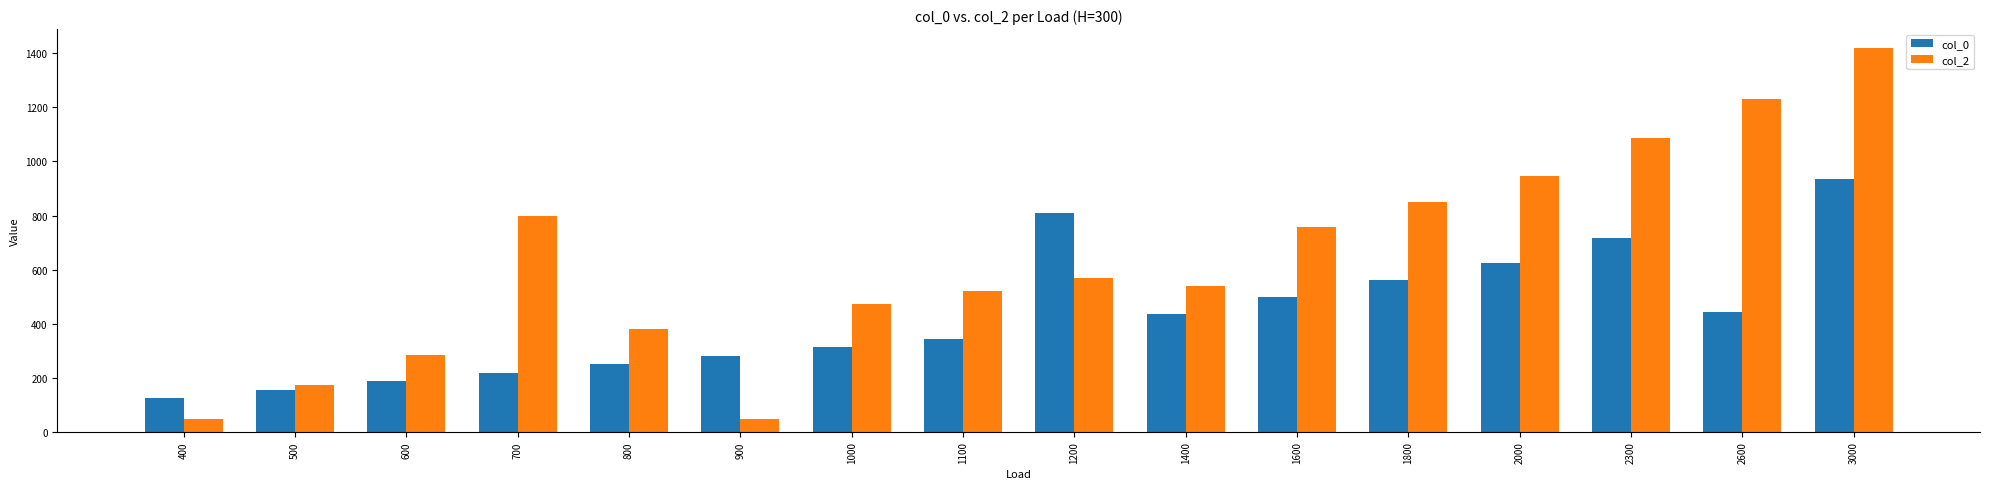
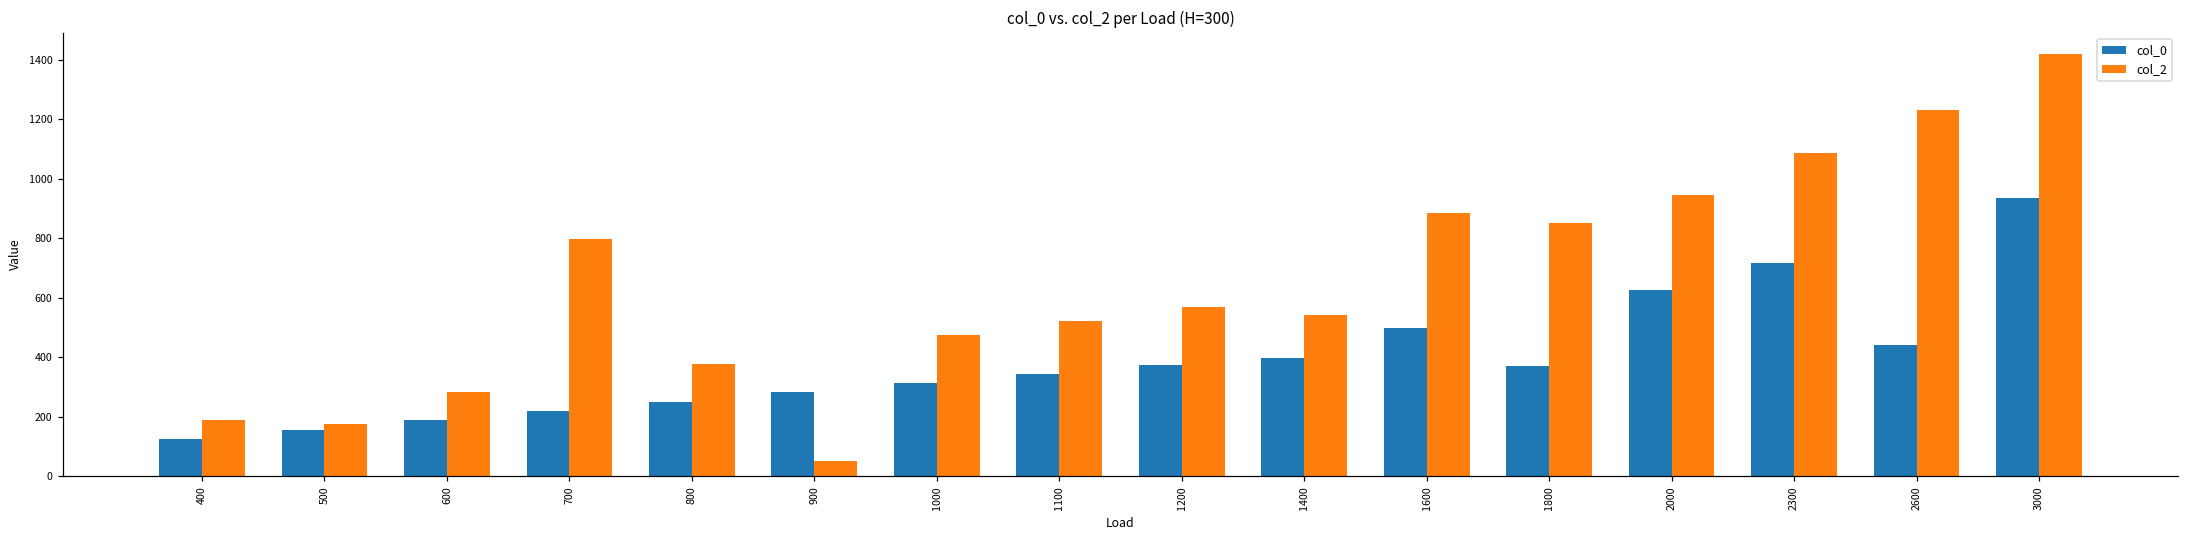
col_2, 400: 50 -> 190
col_0, 1200: 810 -> 370
col_0, 1400: 440 -> 400
col_2, 1600: 760 -> 880
col_0, 1800: 560 -> 370
